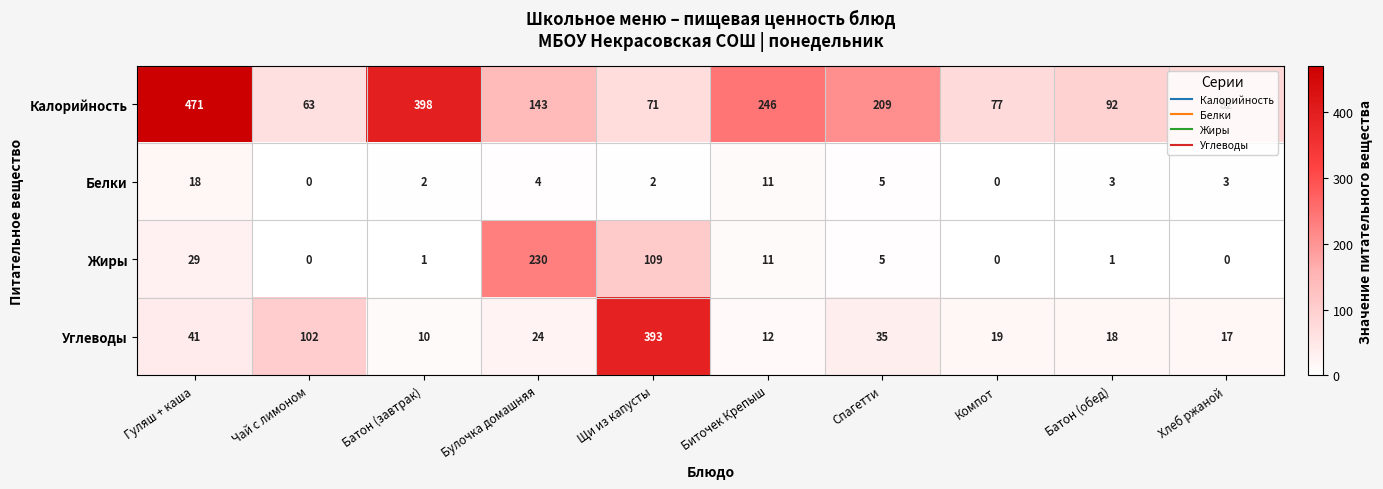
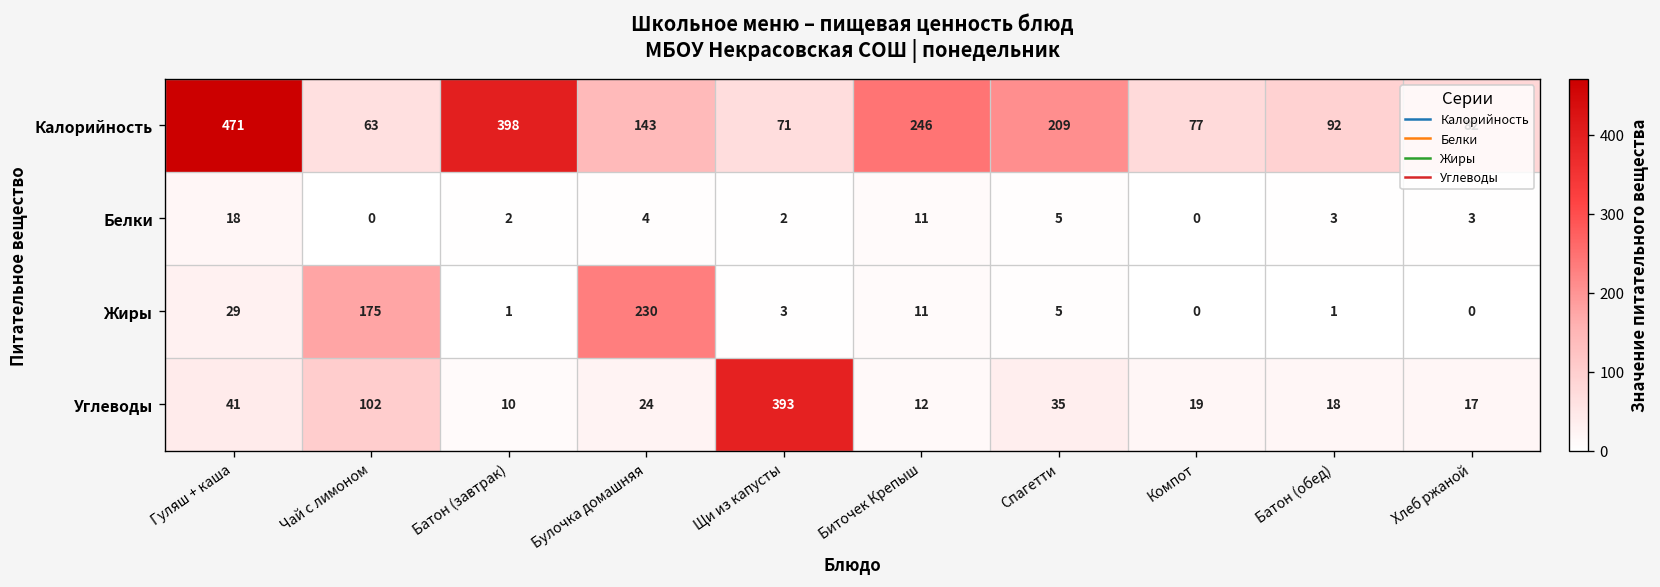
Жиры, Чай с лимоном: 0 -> 175
Жиры, Щи из капусты: 109 -> 3
